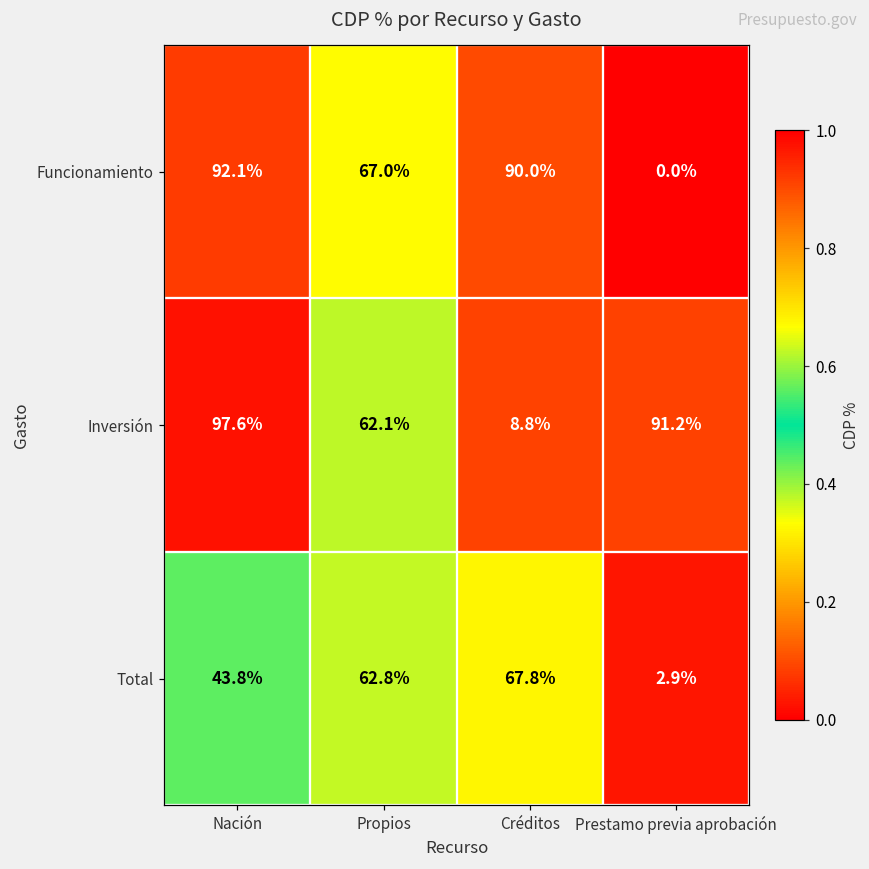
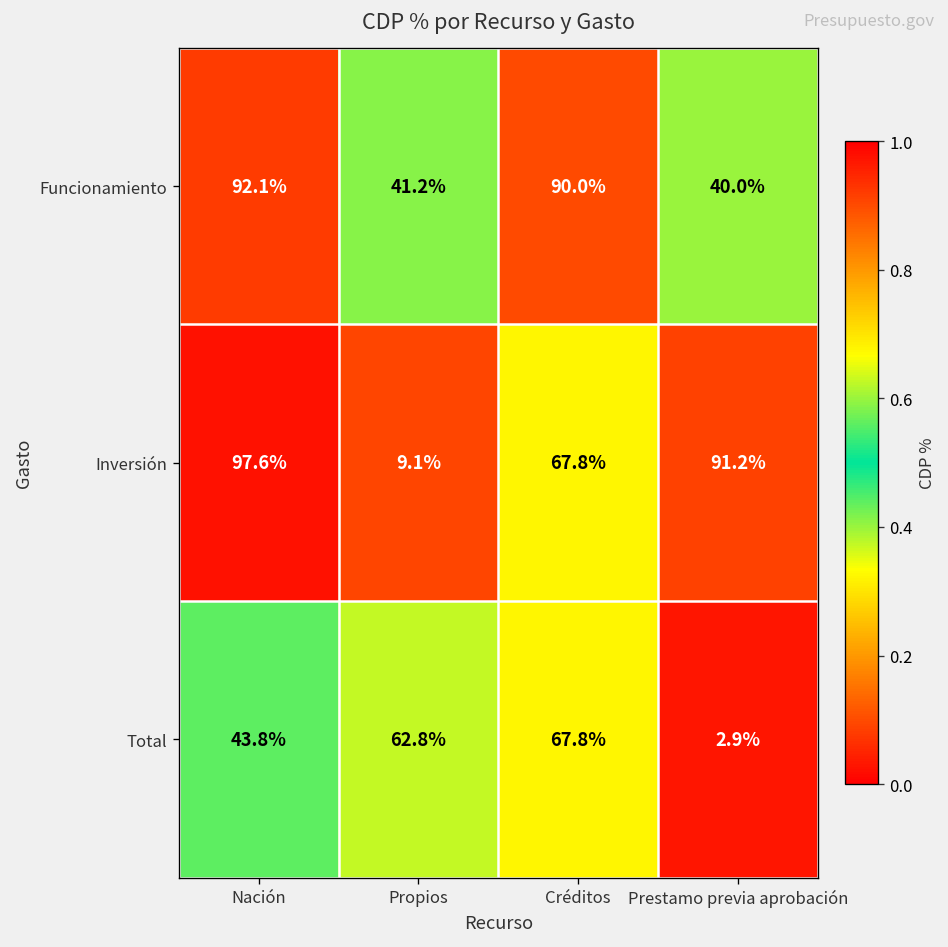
Funcionamiento, Propios: 67.0% -> 41.2%
Funcionamiento, Prestamo previa aprobación: 0.0% -> 40.0%
Inversión, Propios: 62.1% -> 9.1%
Inversión, Créditos: 8.8% -> 67.8%
